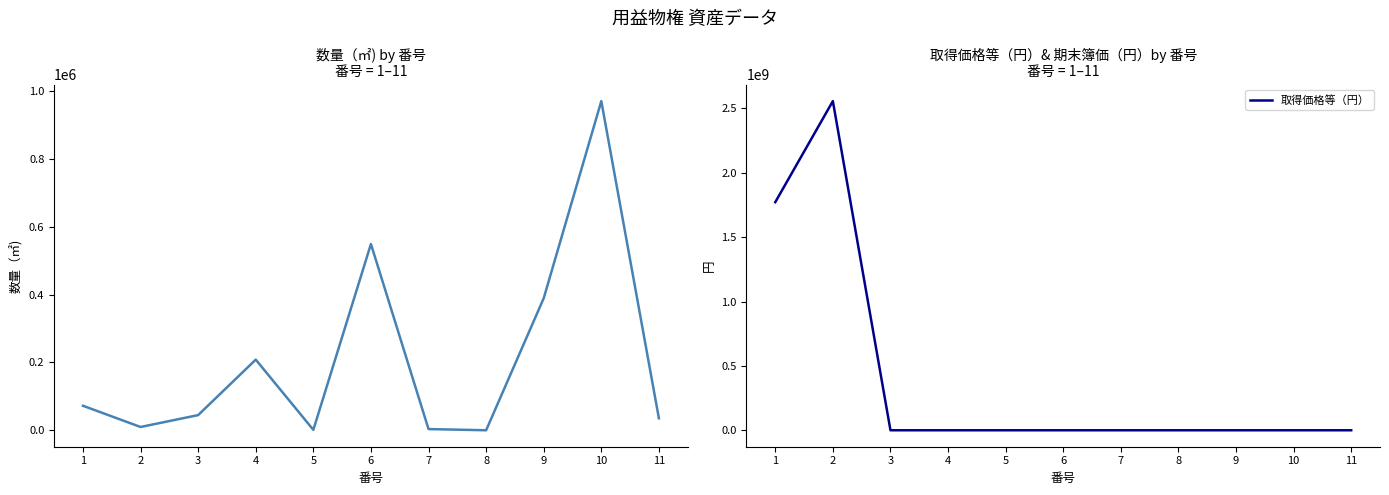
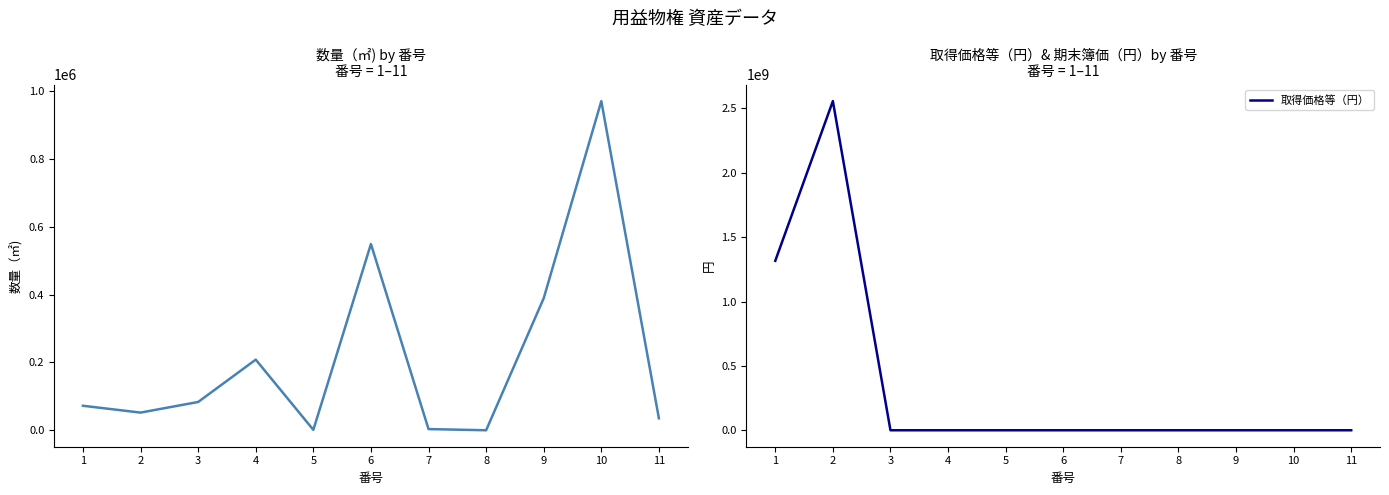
数量（㎡) by 番号 番号 = 1–11, 2: 10000 -> 50000
数量（㎡) by 番号 番号 = 1–11, 3: 50000 -> 80000
取得価格等（円）& 期末簿価（円）by 番号 番号 = 1–11, 1: 1770000000 -> 1320000000
